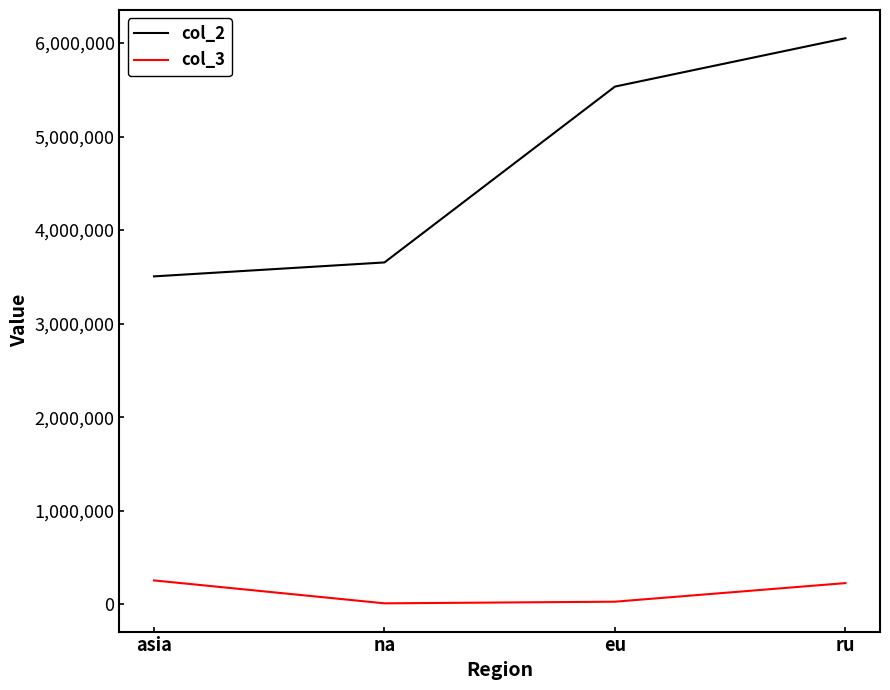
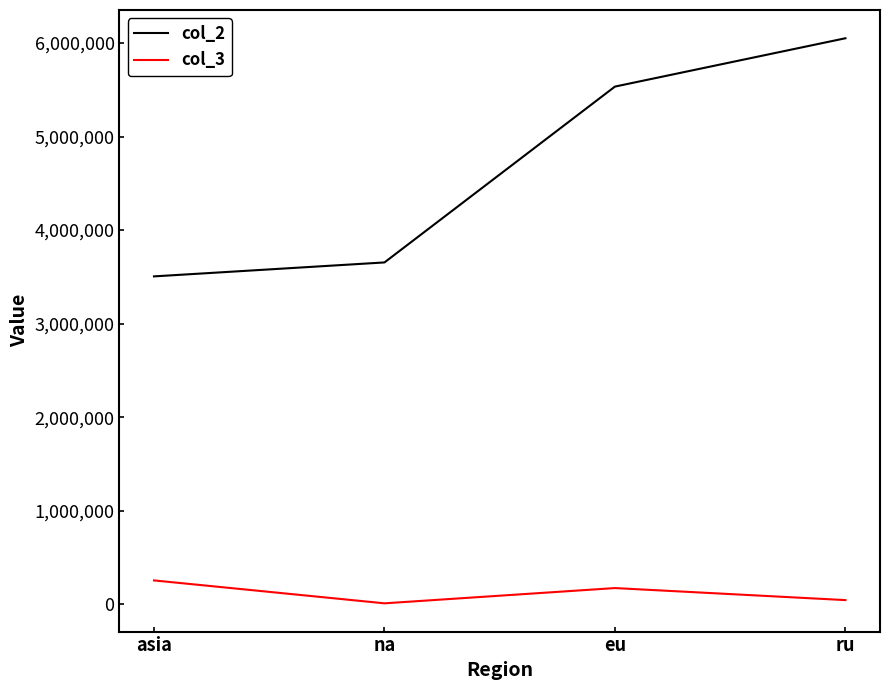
col_3, eu: 0 -> 200,000
col_3, ru: 200,000 -> 0
